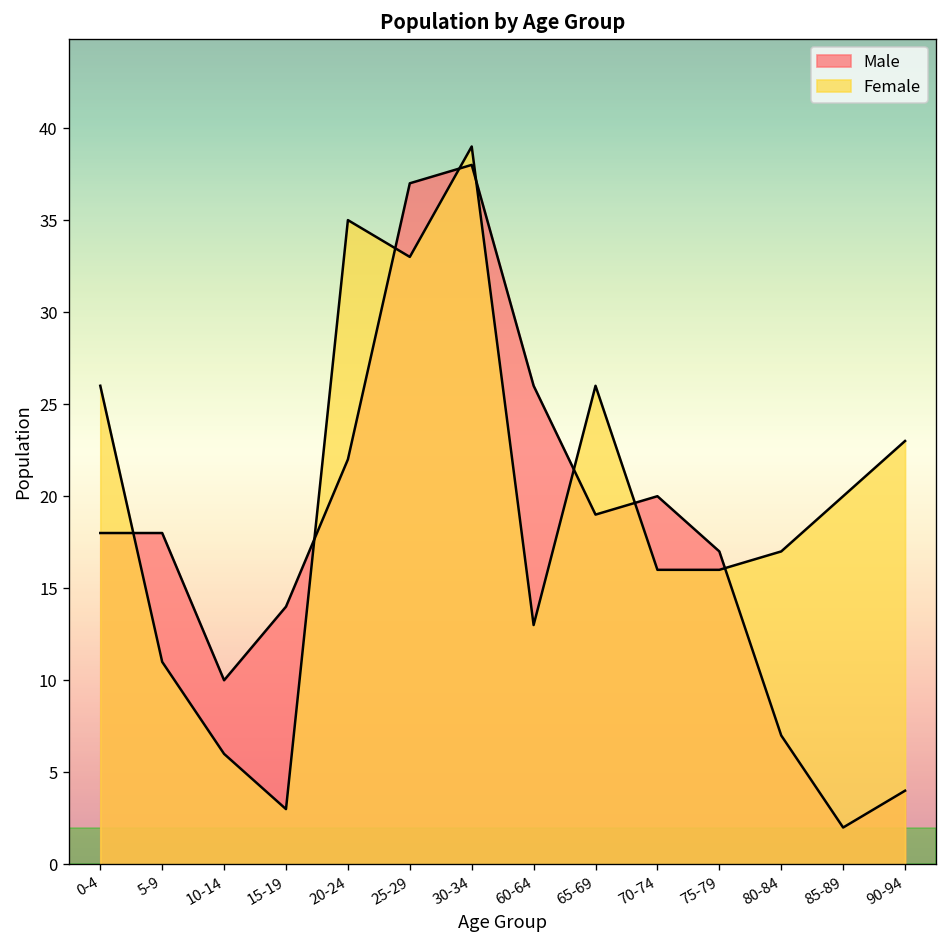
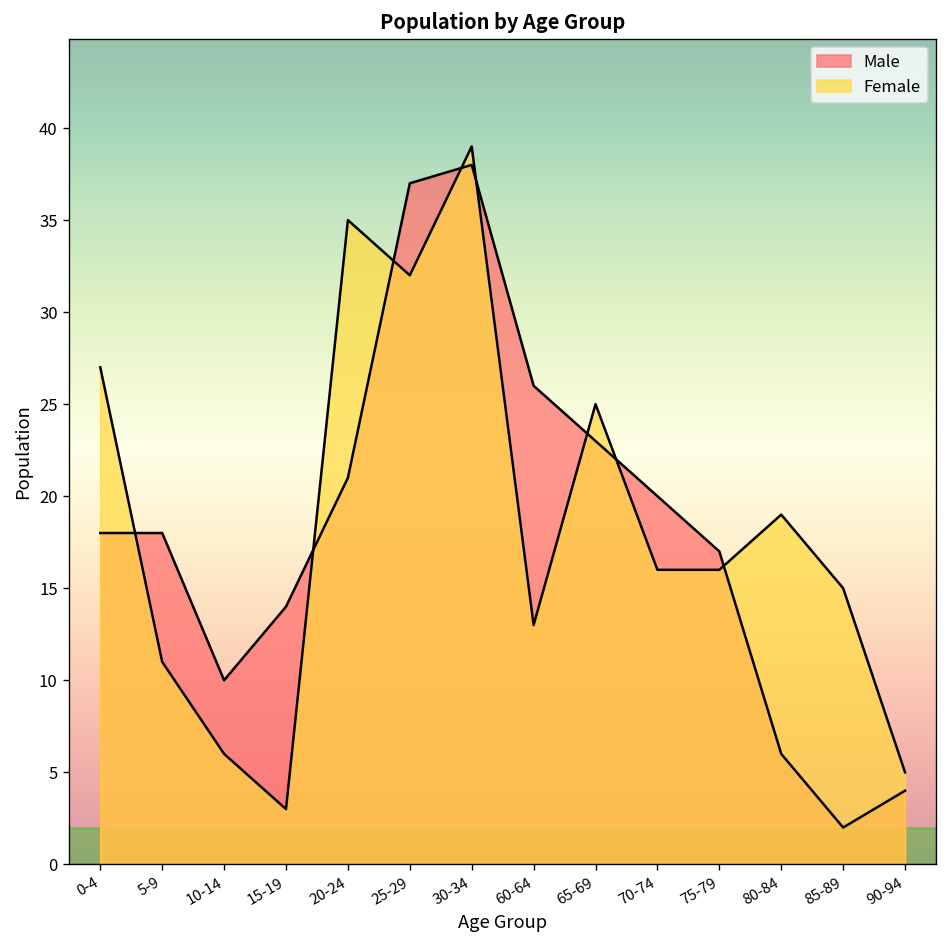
Female, 0-4: 26 -> 27
Male, 20-24: 22 -> 21
Female, 25-29: 33 -> 32
Male, 65-69: 19 -> 23
Female, 65-69: 26 -> 25
Male, 80-84: 7 -> 6
Female, 80-84: 17 -> 19
Female, 85-89: 20 -> 15
Female, 90-94: 23 -> 5
